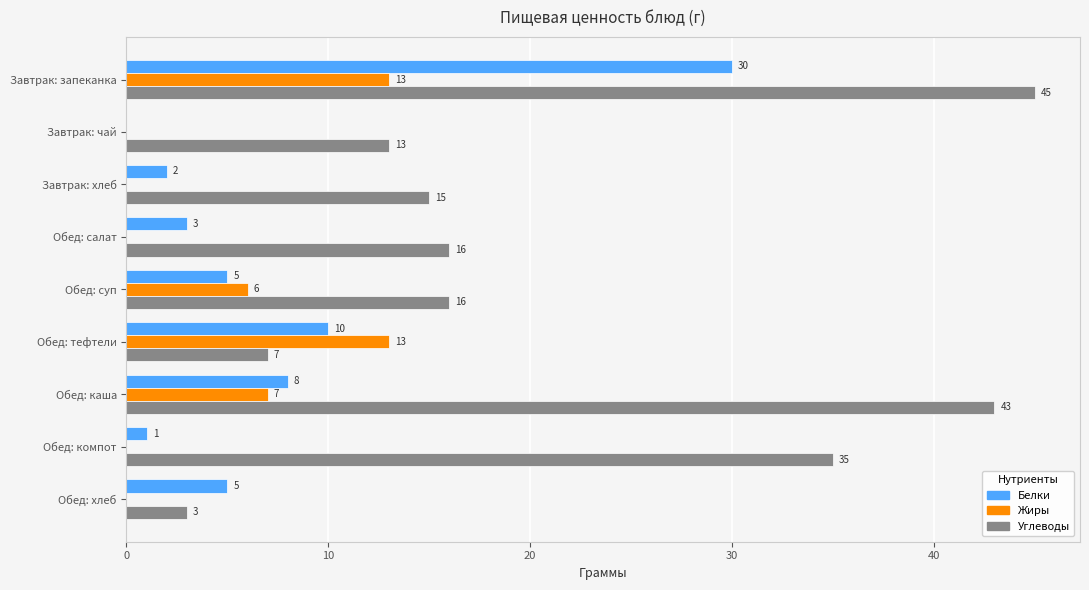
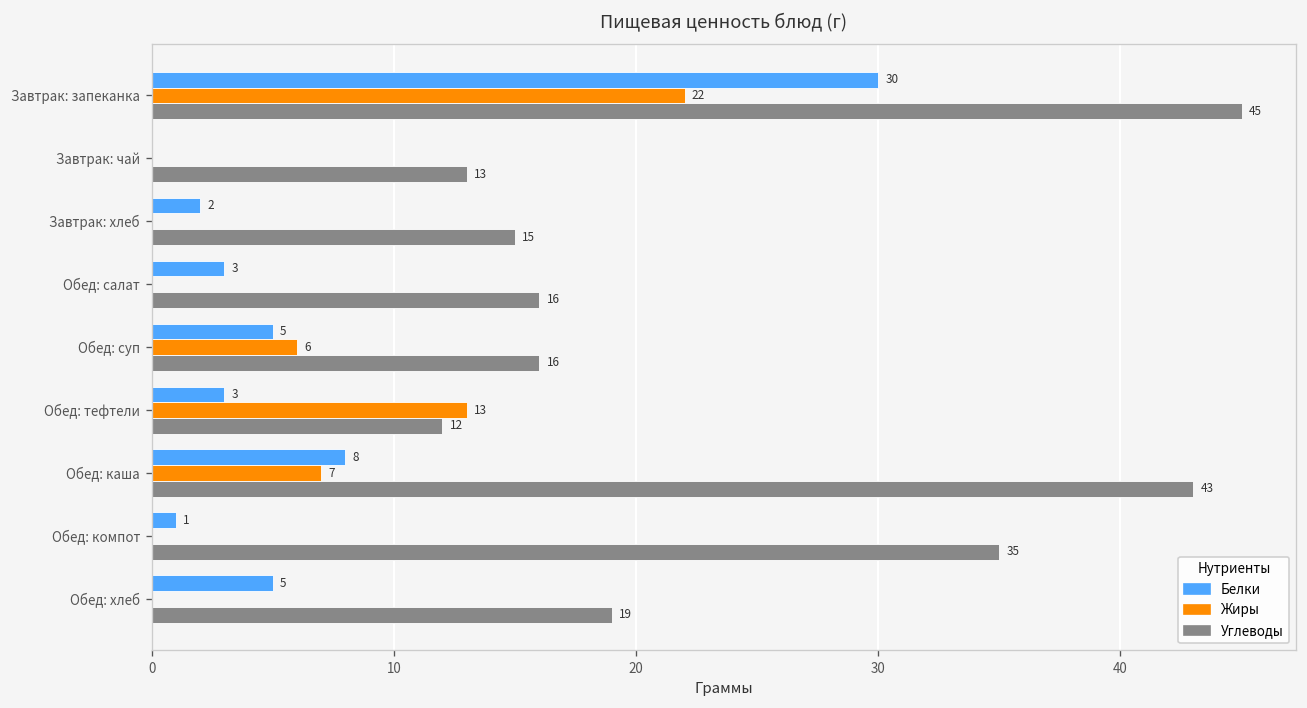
Жиры, Завтрак: запеканка: 13 -> 22
Белки, Обед: тефтели: 10 -> 3
Углеводы, Обед: тефтели: 7 -> 12
Углеводы, Обед: хлеб: 3 -> 19
